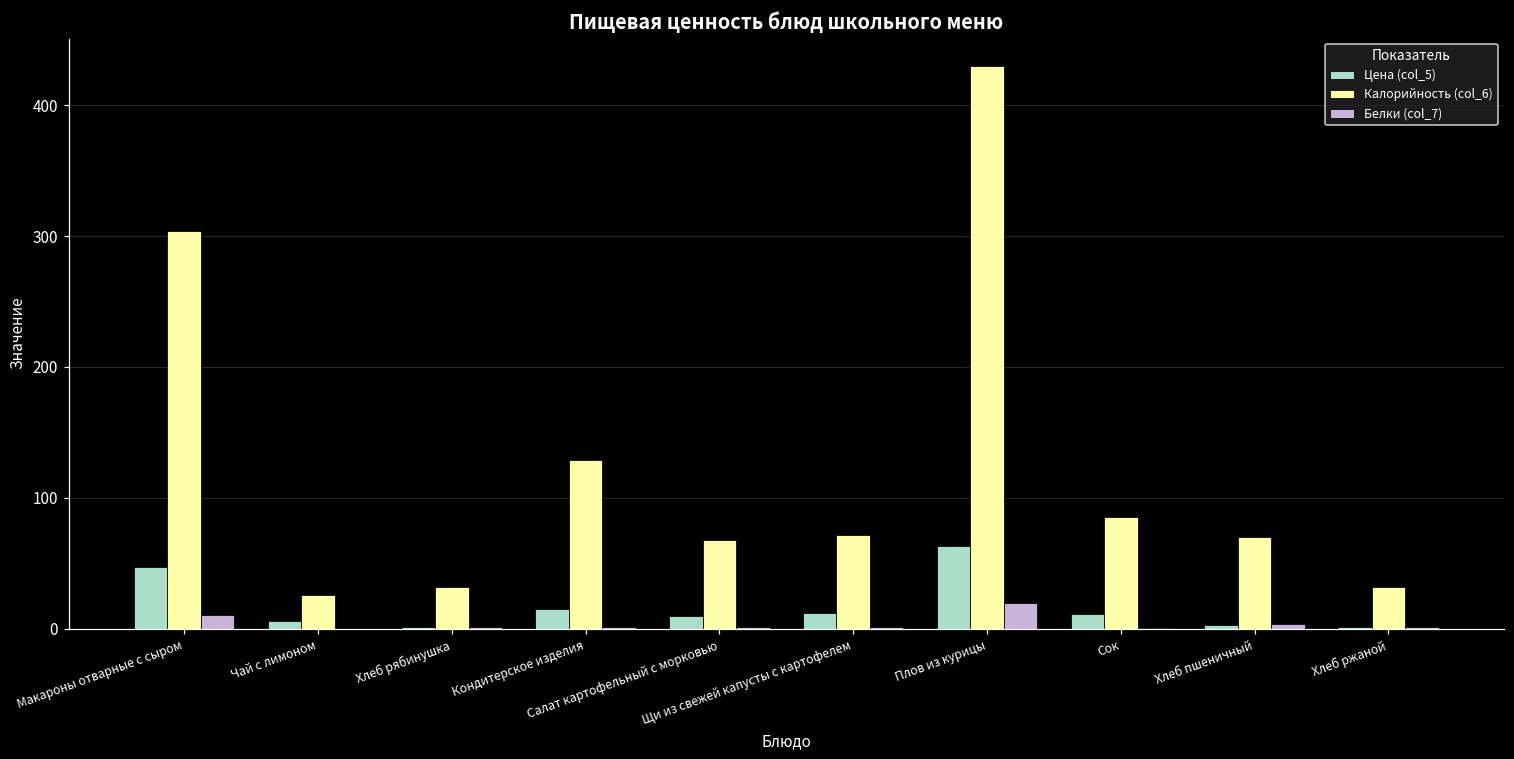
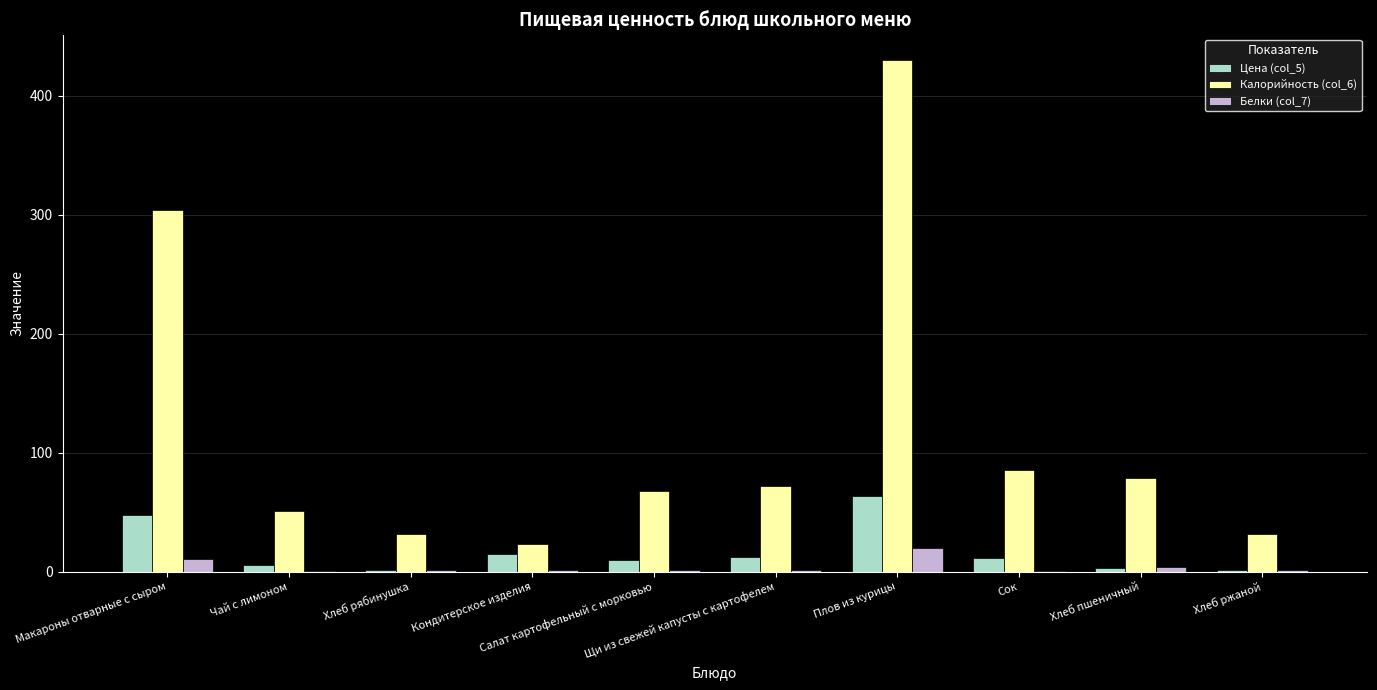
Калорийность (col_6), Чай с лимоном: 26 -> 51
Калорийность (col_6), Кондитерское изделия: 129 -> 23
Калорийность (col_6), Хлеб пшеничный: 70 -> 79
